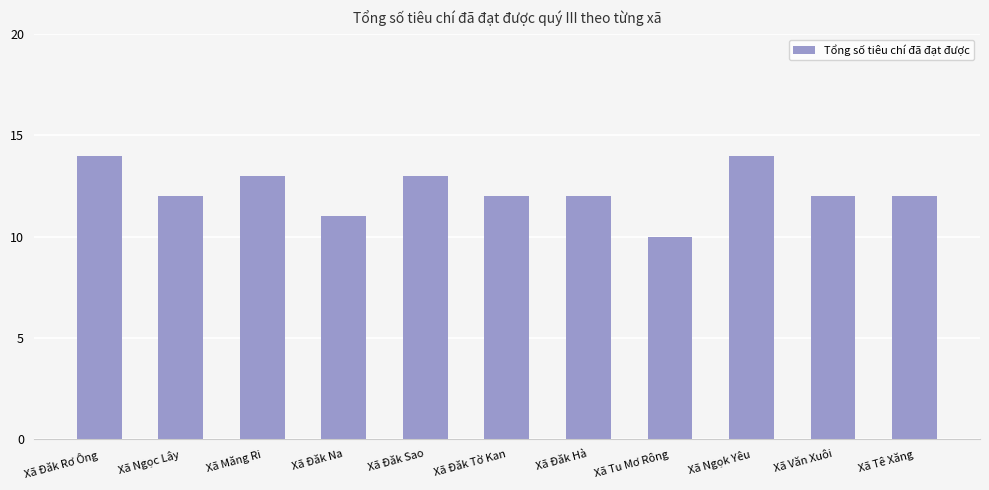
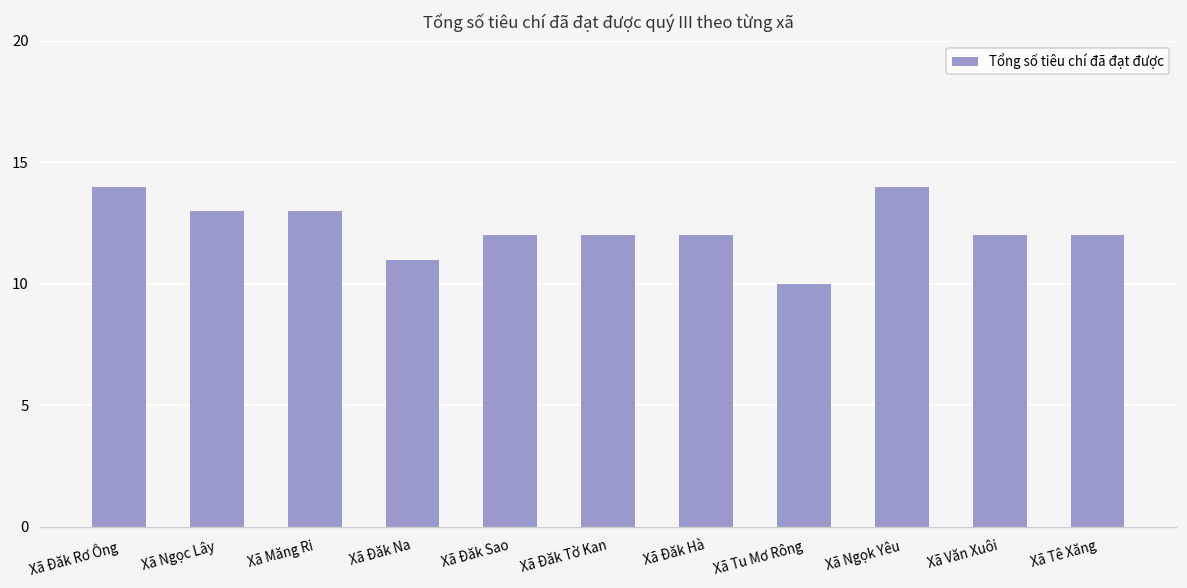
Xã Ngọc Lây: 12 -> 13
Xã Đăk Sao: 13 -> 12
